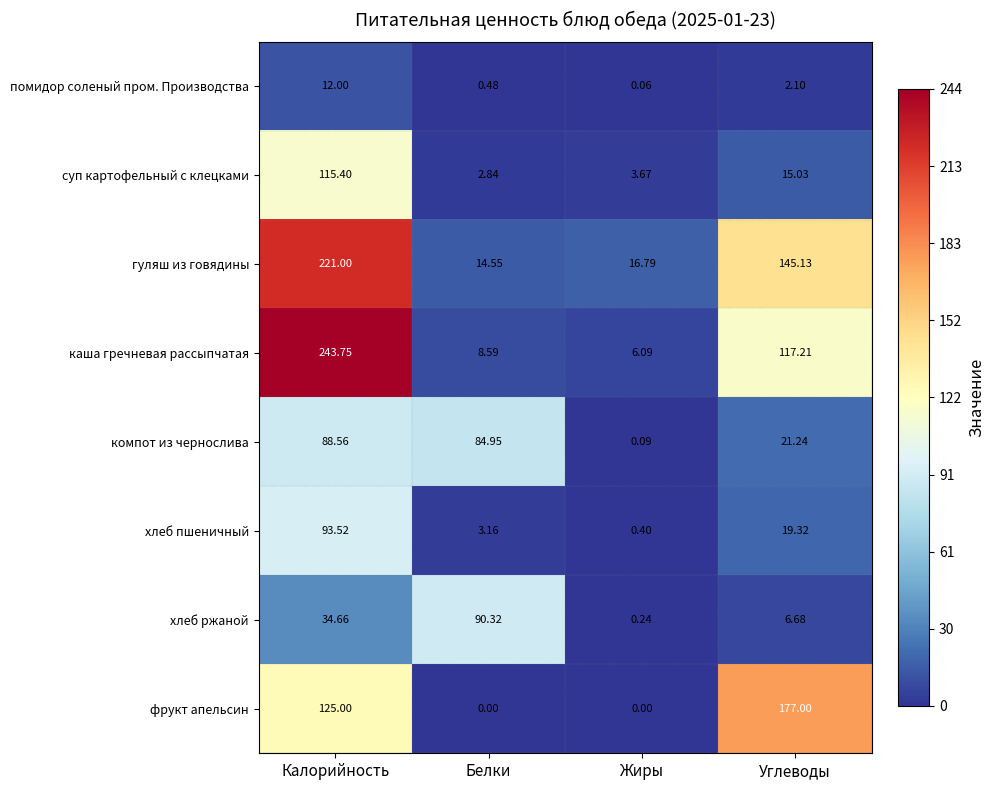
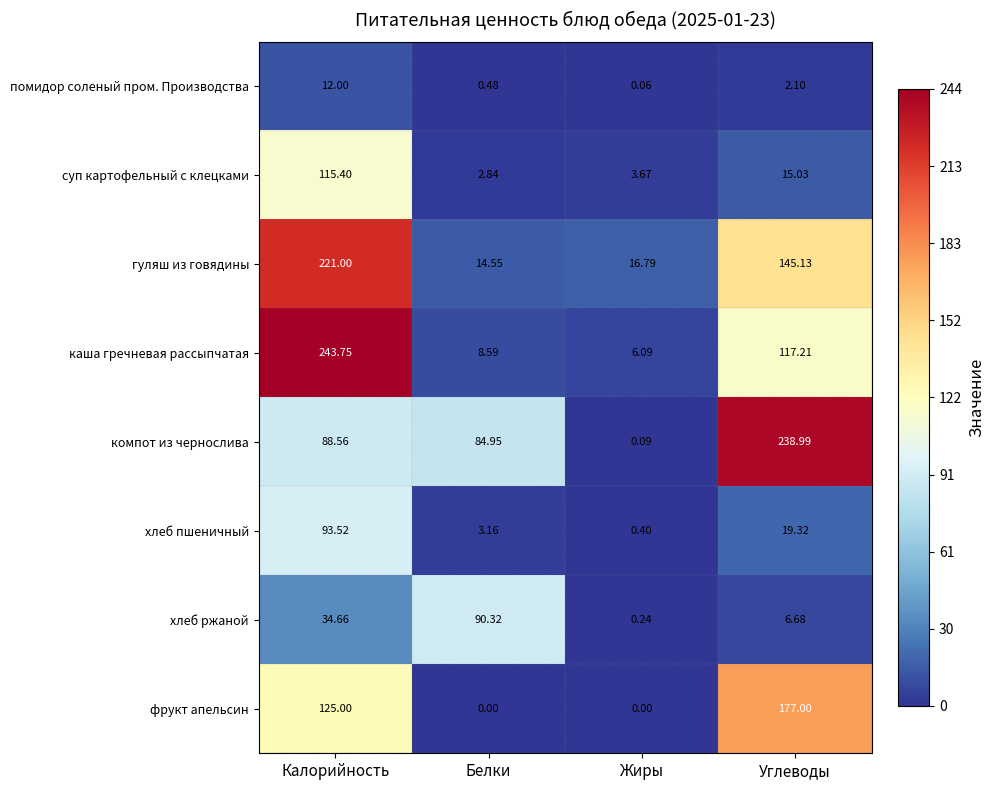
компот из чернослива, Углеводы: 21.24 -> 238.99
